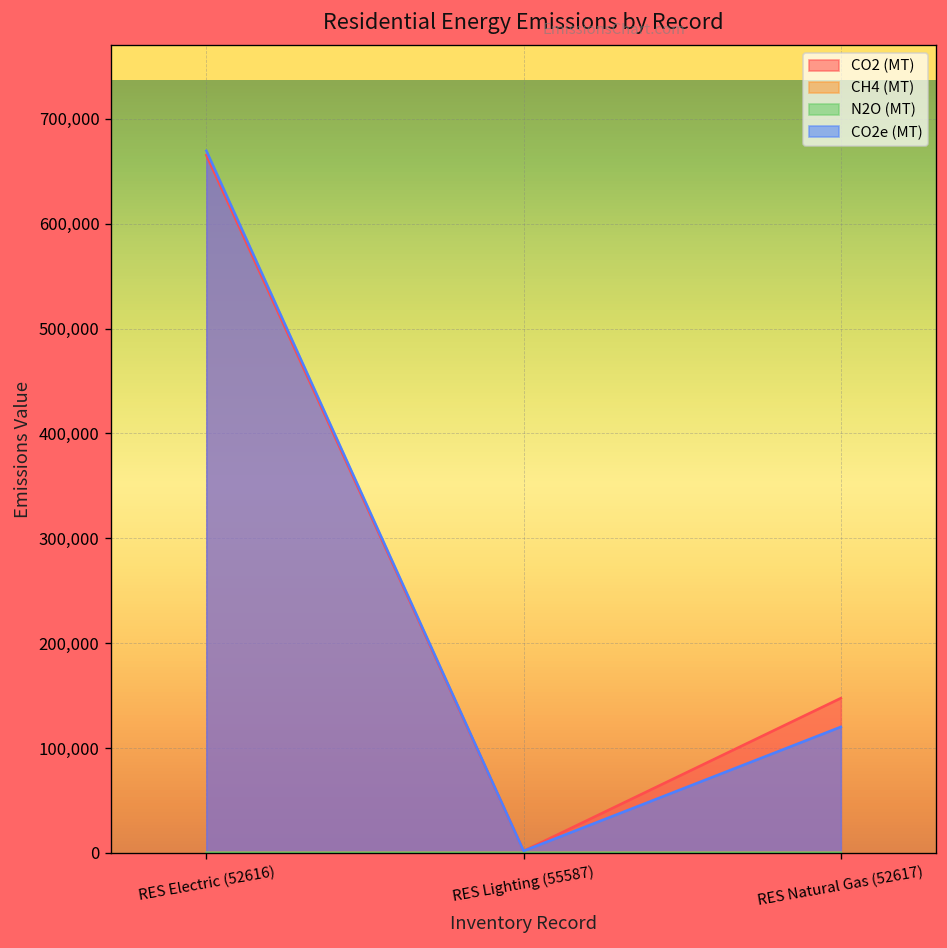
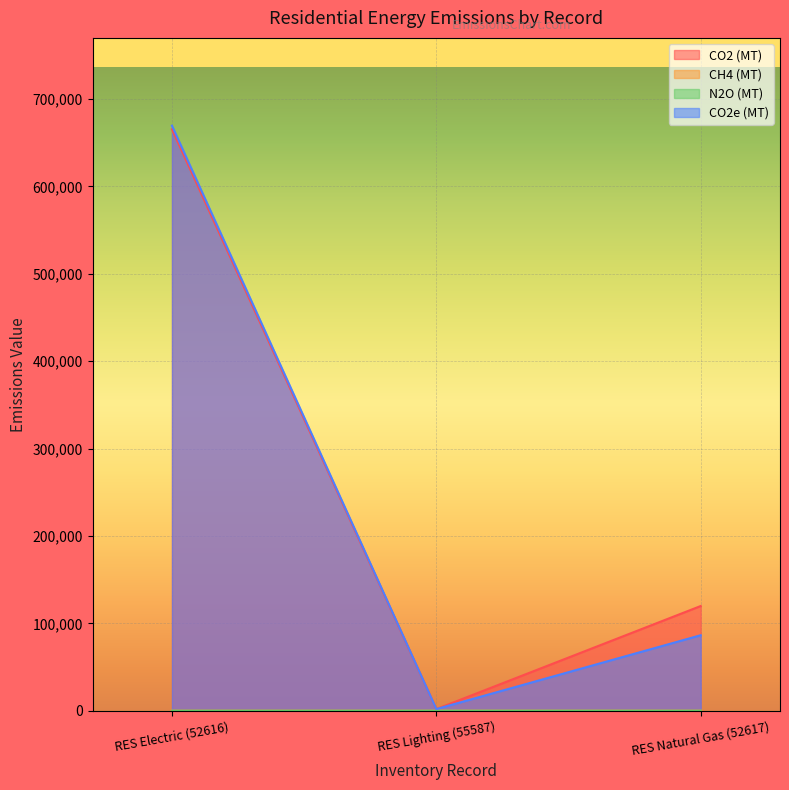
CO2 (MT), RES Natural Gas (52617): 150,000 -> 120,000
CO2e (MT), RES Natural Gas (52617): 120,000 -> 90,000
